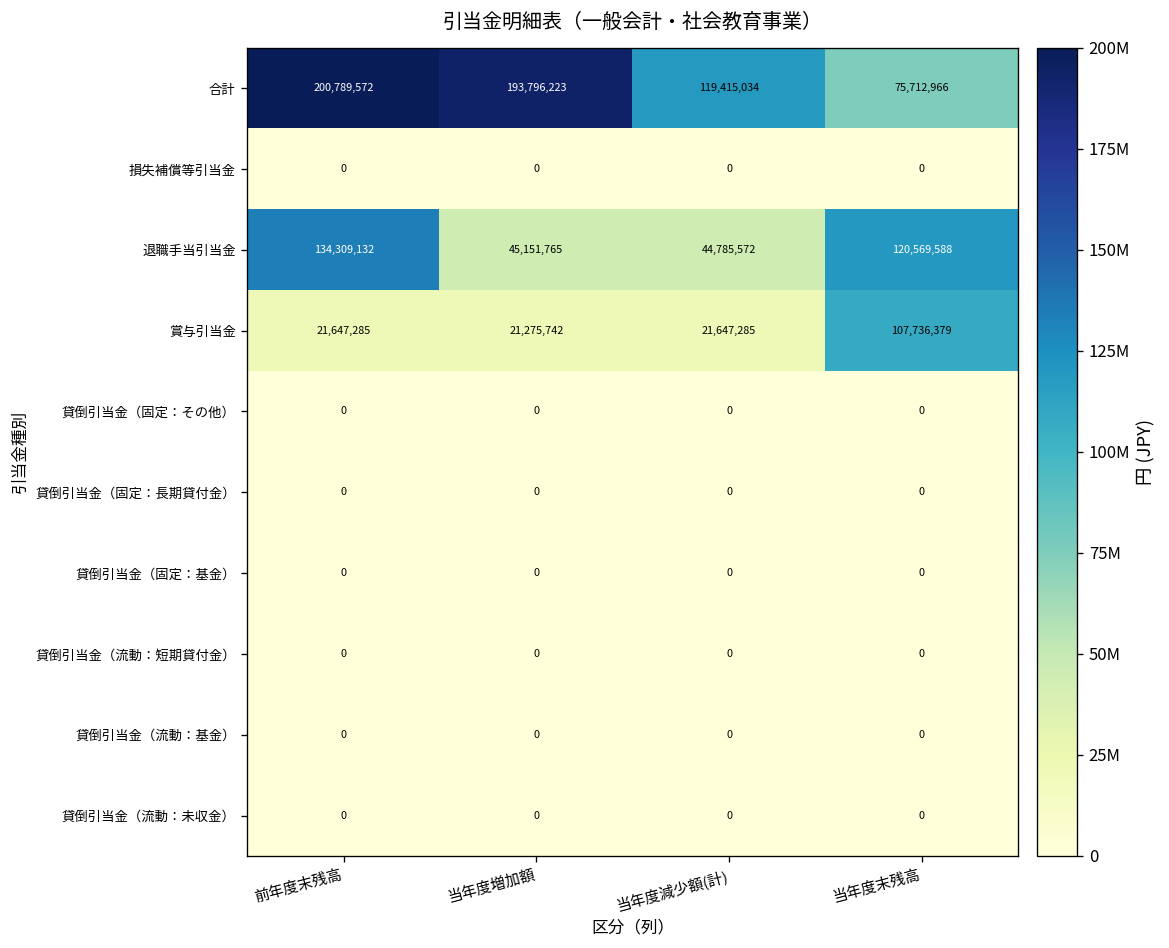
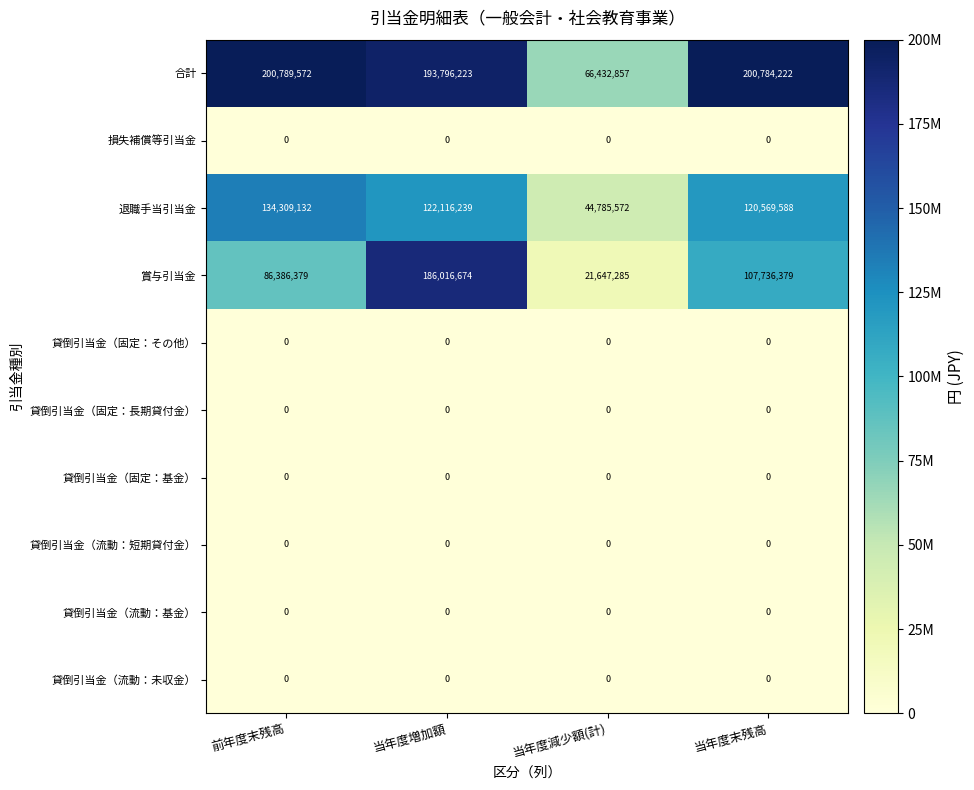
合計, 当年度減少額(計): 119,415,034 -> 66,432,857
合計, 当年度末残高: 75,712,966 -> 200,784,222
退職手当引当金, 当年度増加額: 45,151,765 -> 122,116,239
賞与引当金, 前年度末残高: 21,647,285 -> 86,386,379
賞与引当金, 当年度増加額: 21,275,742 -> 186,016,674
